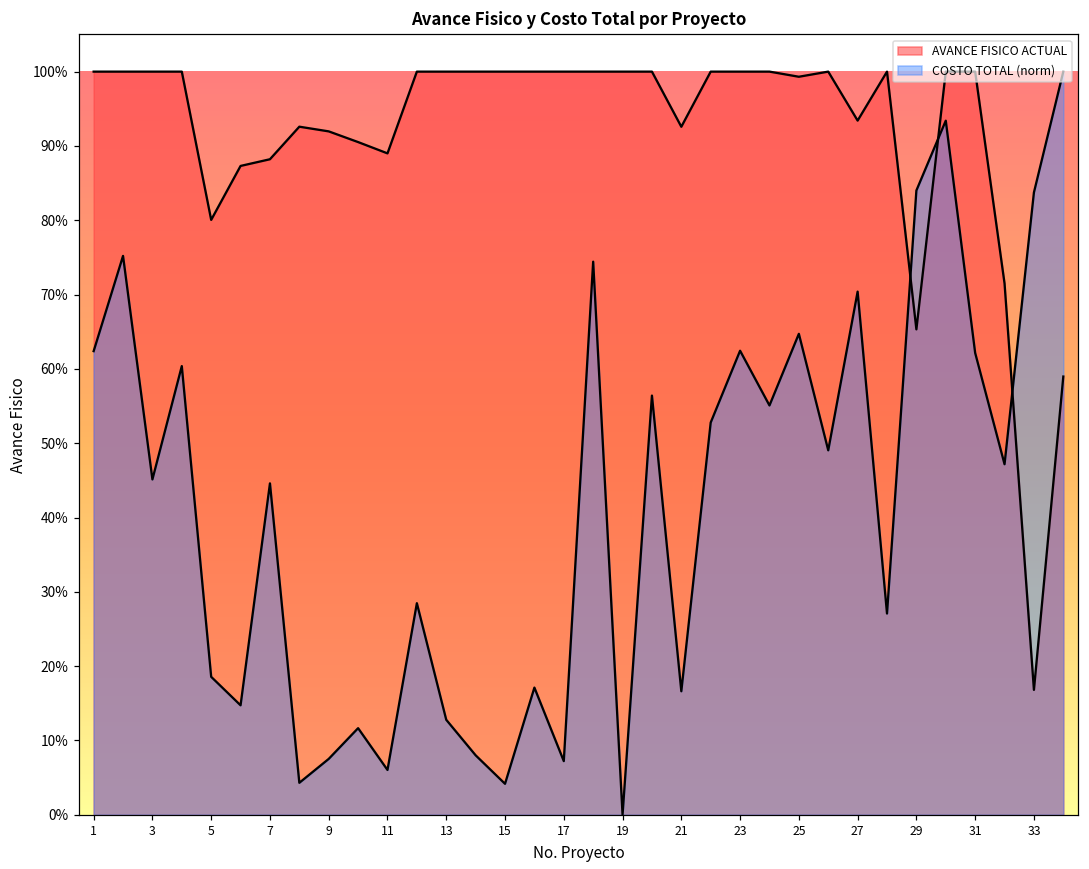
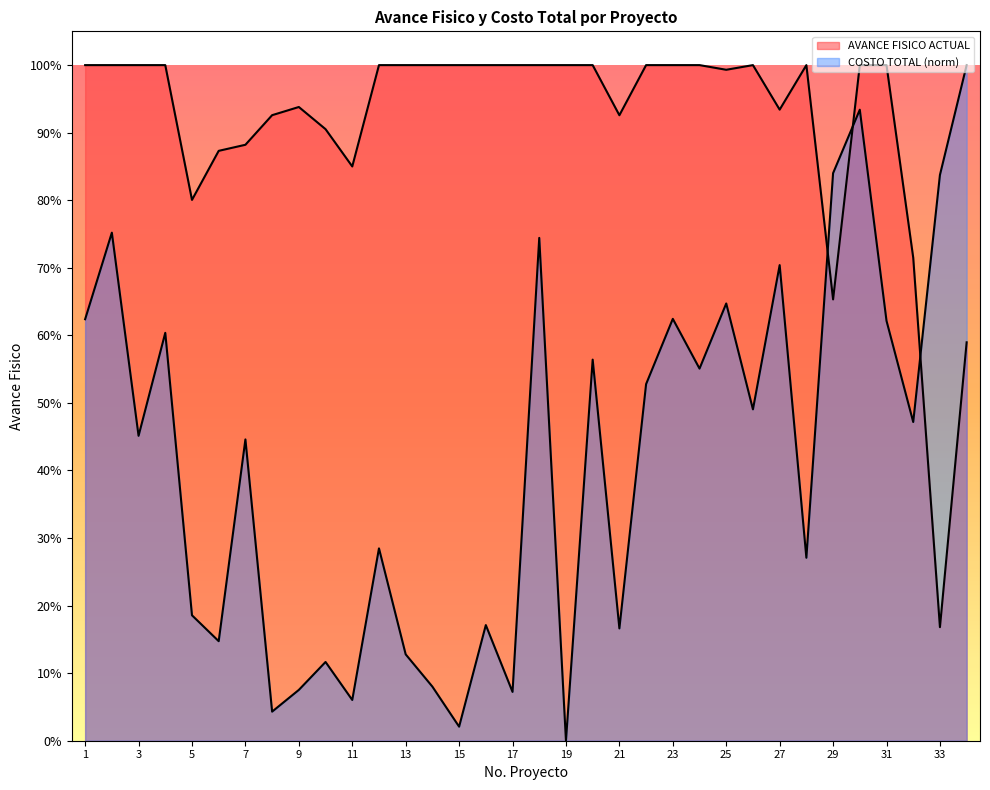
AVANCE FISICO ACTUAL, 9: 92% -> 94%
AVANCE FISICO ACTUAL, 11: 89% -> 85%
COSTO TOTAL (norm), 15: 4% -> 2%
